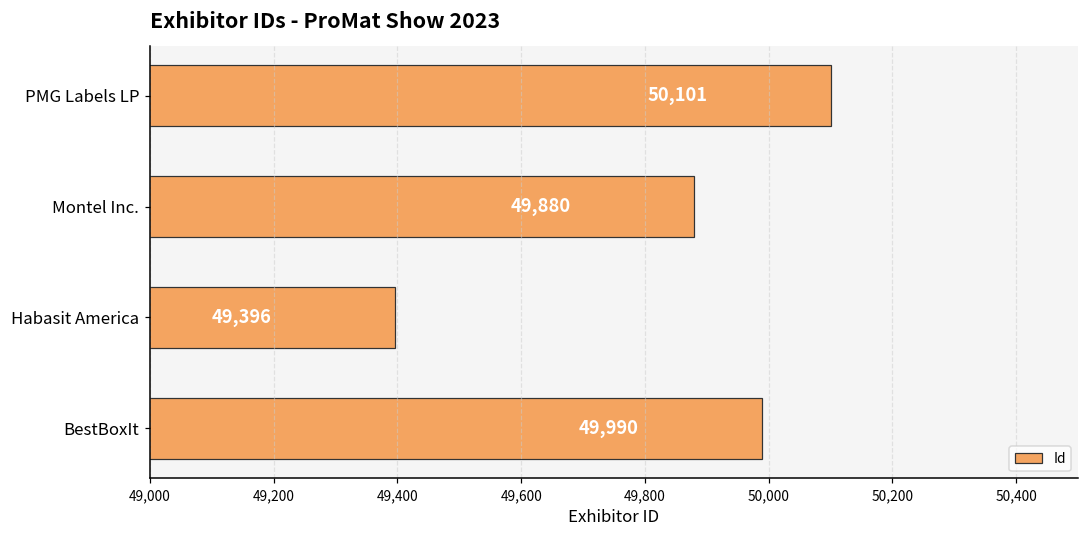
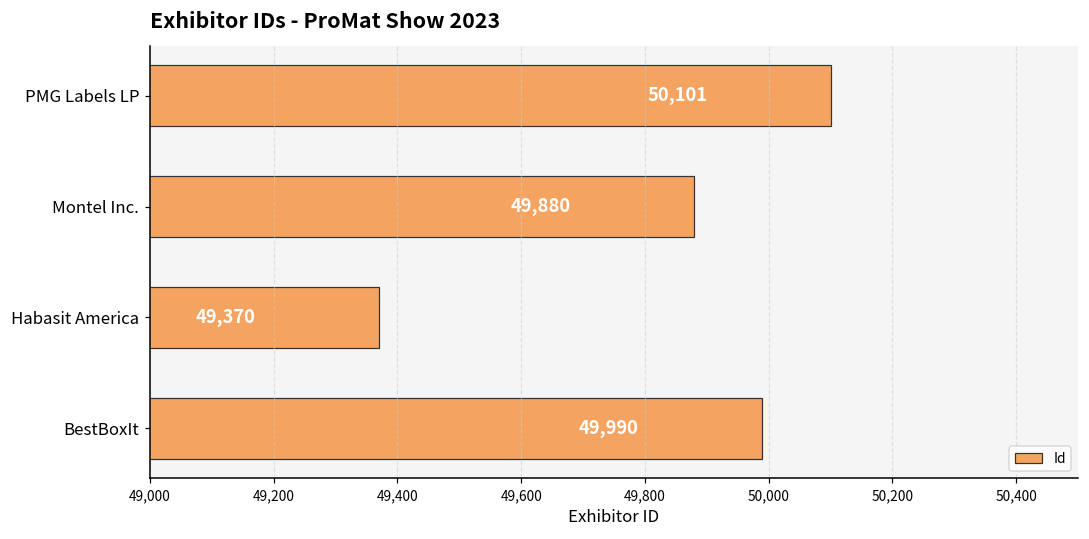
Habasit America: 49,396 -> 49,370
